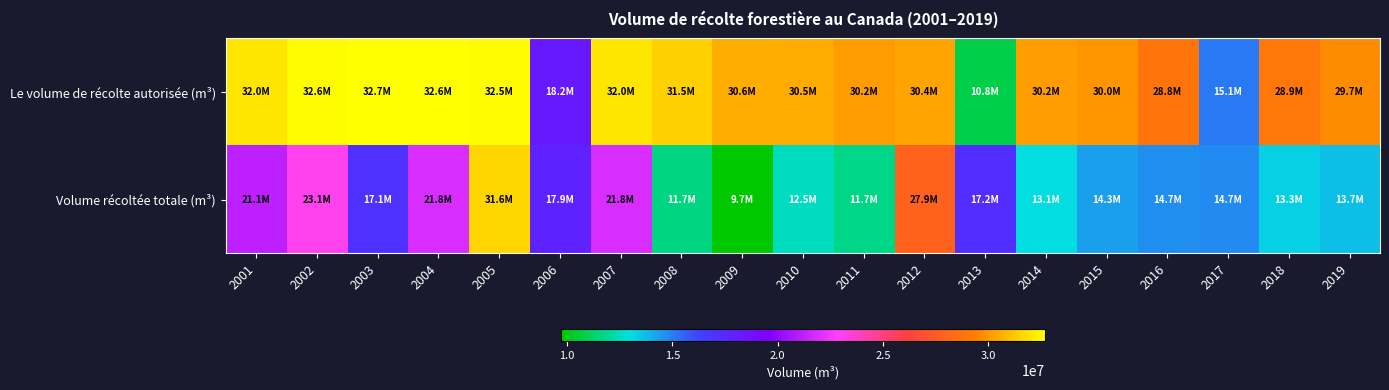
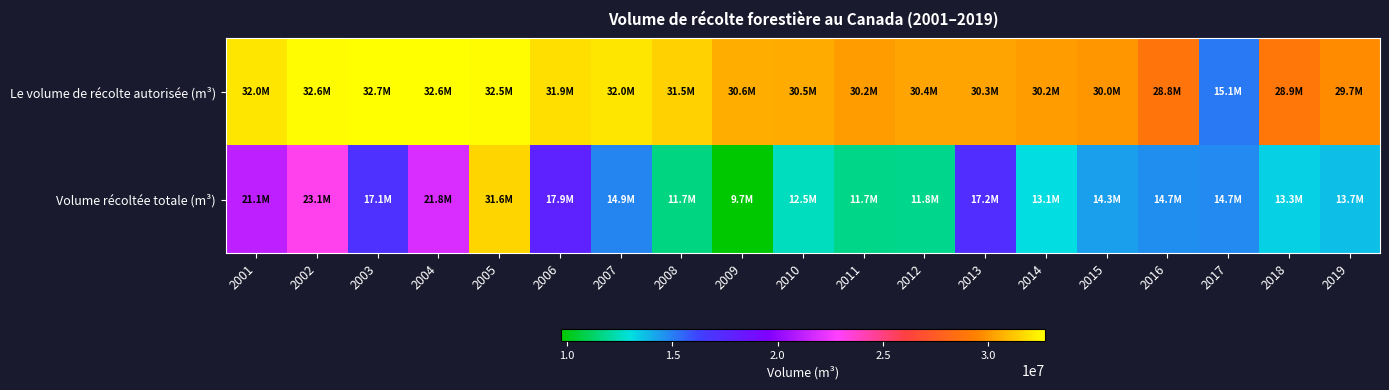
Le volume de récolte autorisée (m³), 2006: 18.2M -> 31.9M
Le volume de récolte autorisée (m³), 2013: 10.8M -> 30.3M
Volume récoltée totale (m³), 2007: 21.8M -> 14.9M
Volume récoltée totale (m³), 2012: 27.9M -> 11.8M
